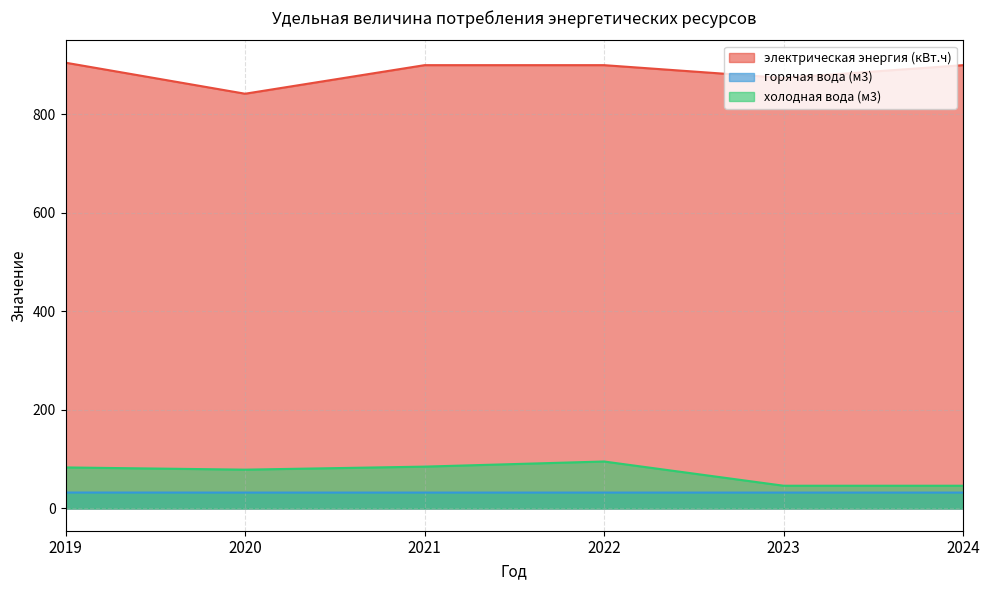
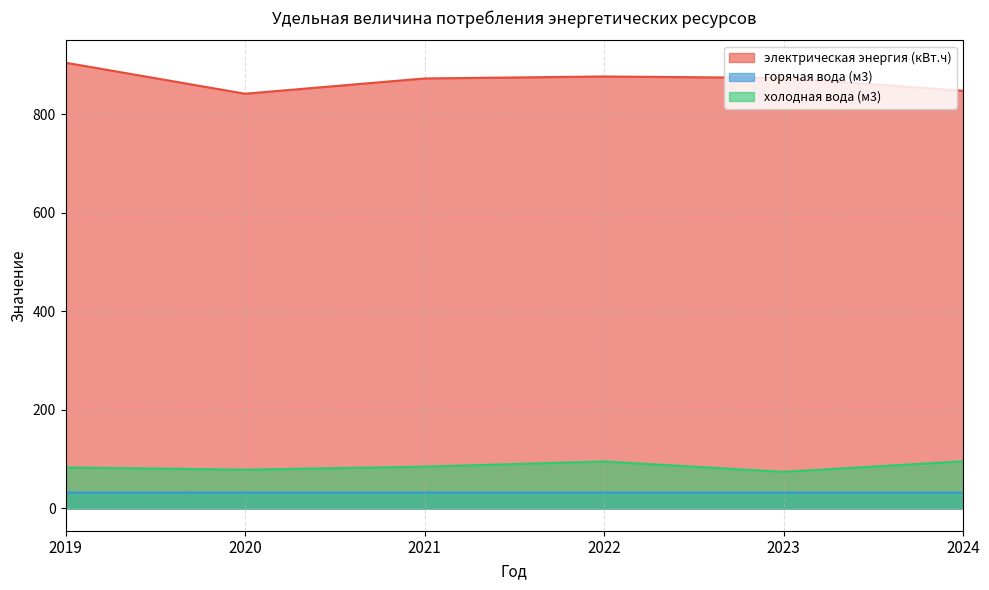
электрическая энергия (кВт.ч), 2021: 900 -> 870
электрическая энергия (кВт.ч), 2022: 900 -> 880
холодная вода (м3), 2023: 50 -> 70
электрическая энергия (кВт.ч), 2024: 900 -> 850
холодная вода (м3), 2024: 50 -> 100
